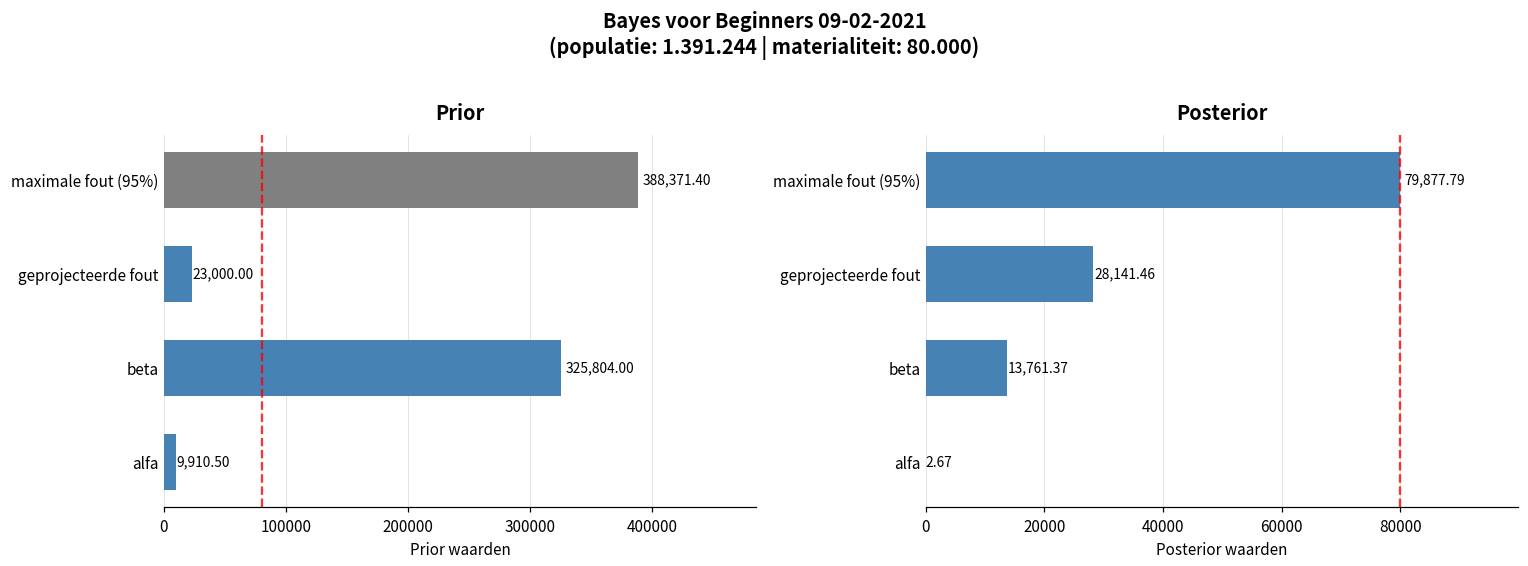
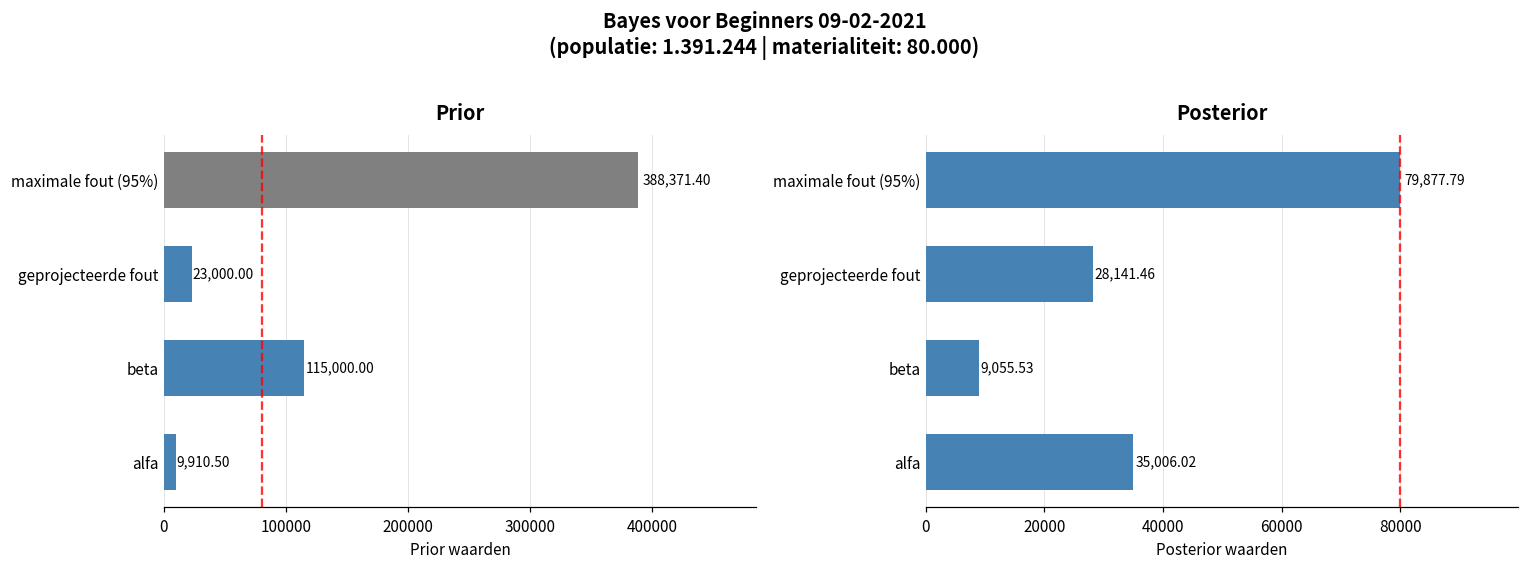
Prior, beta: 325,804.00 -> 115,000.00
Posterior, beta: 13,761.37 -> 9,055.53
Posterior, alfa: 2.67 -> 35,006.02
